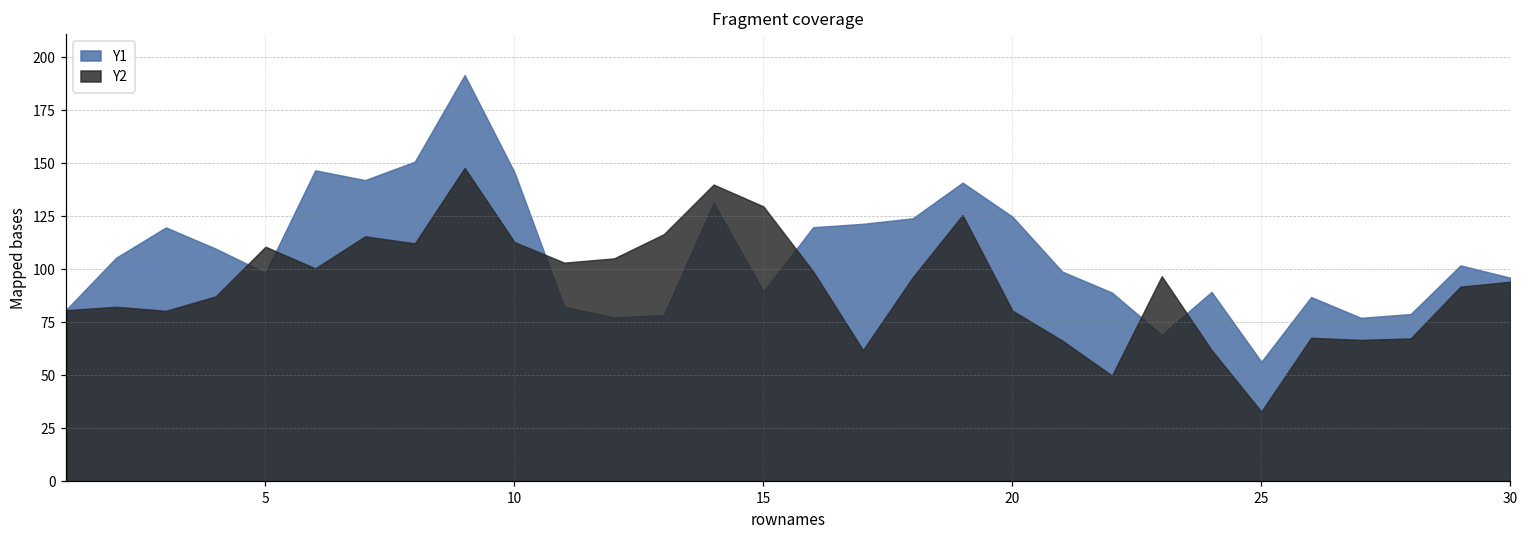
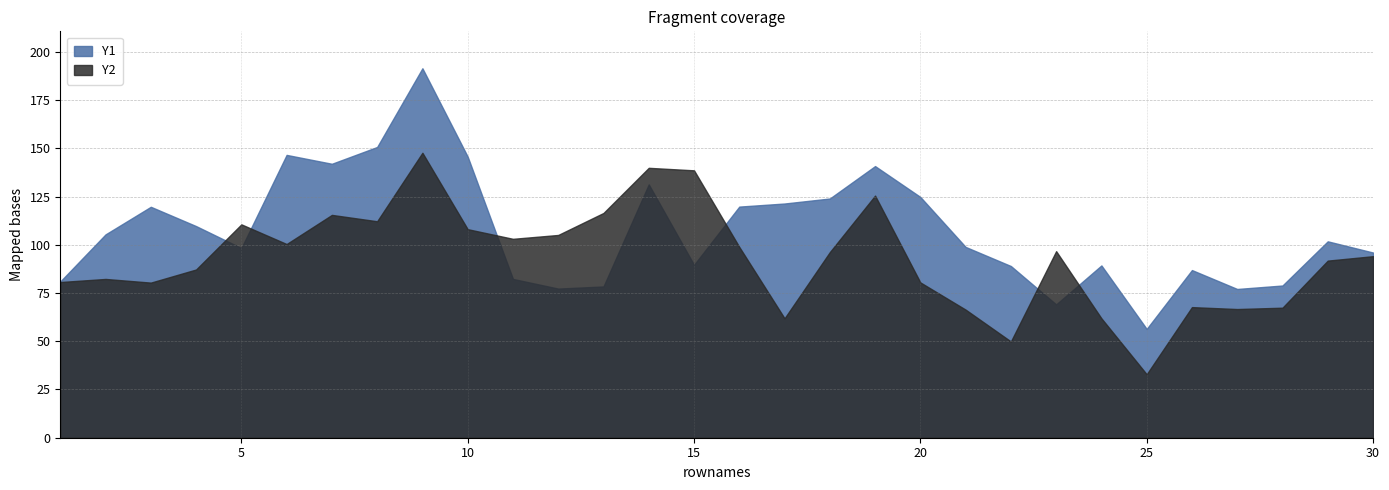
Y2, 10: 113 -> 108
Y2, 15: 130 -> 139
